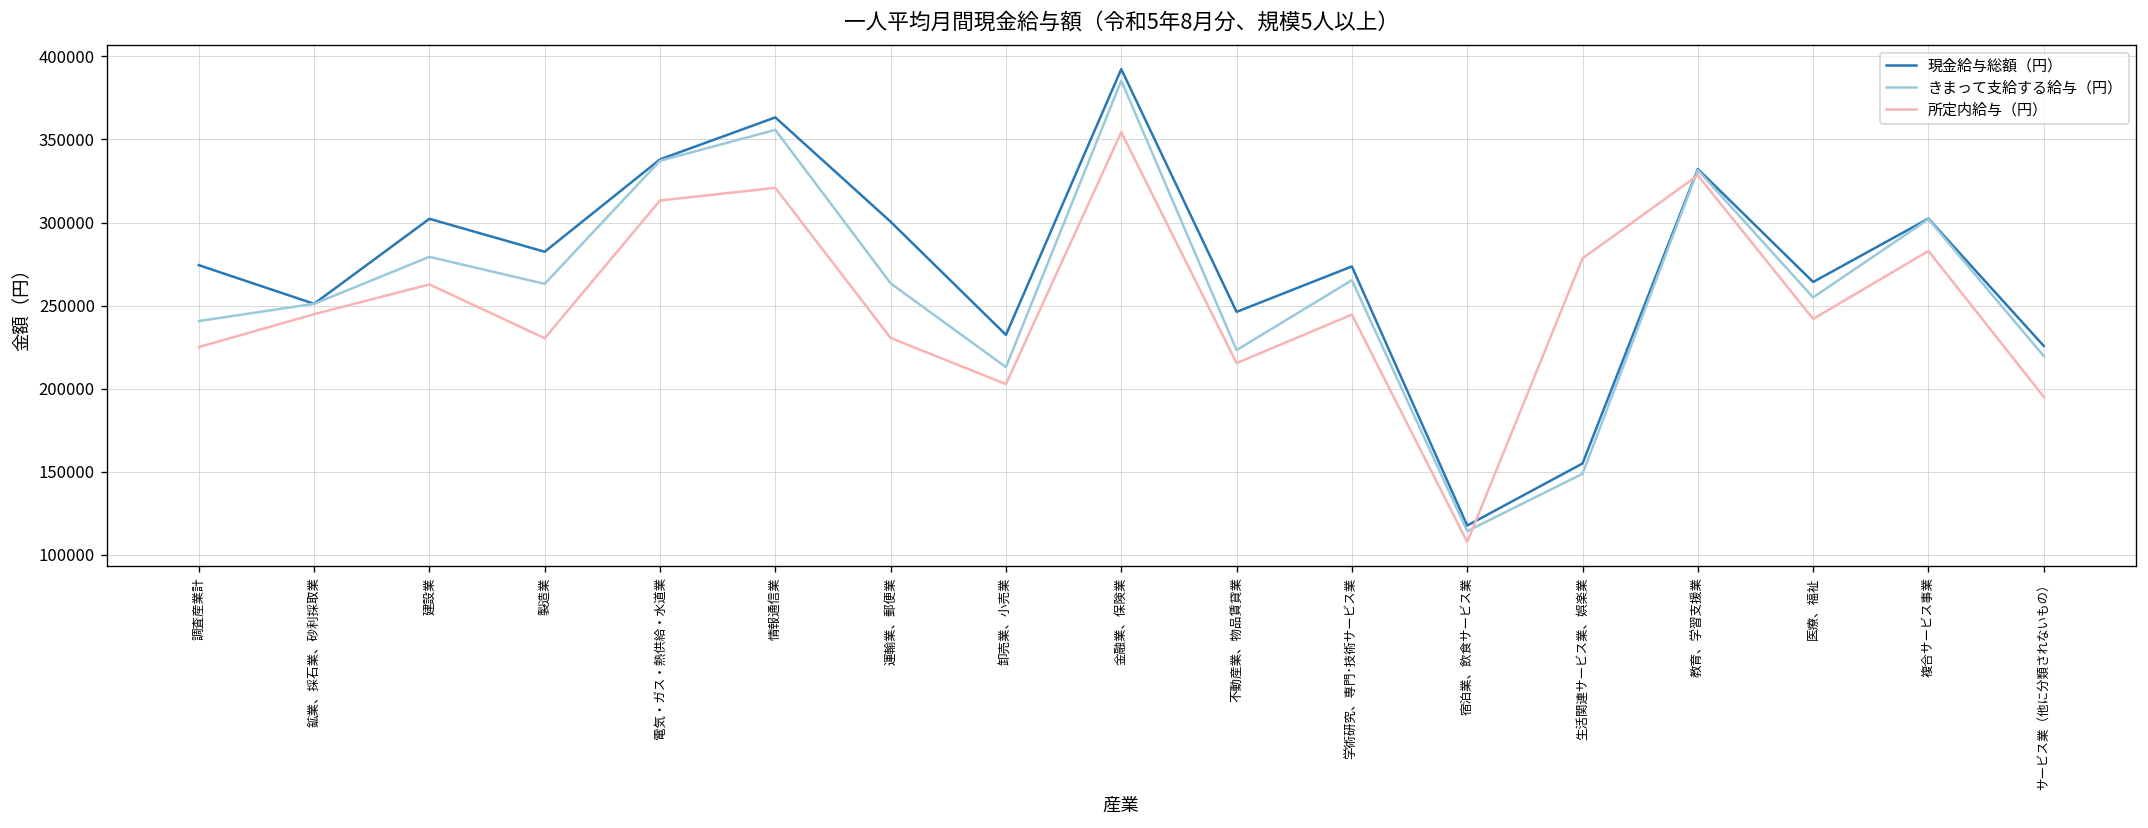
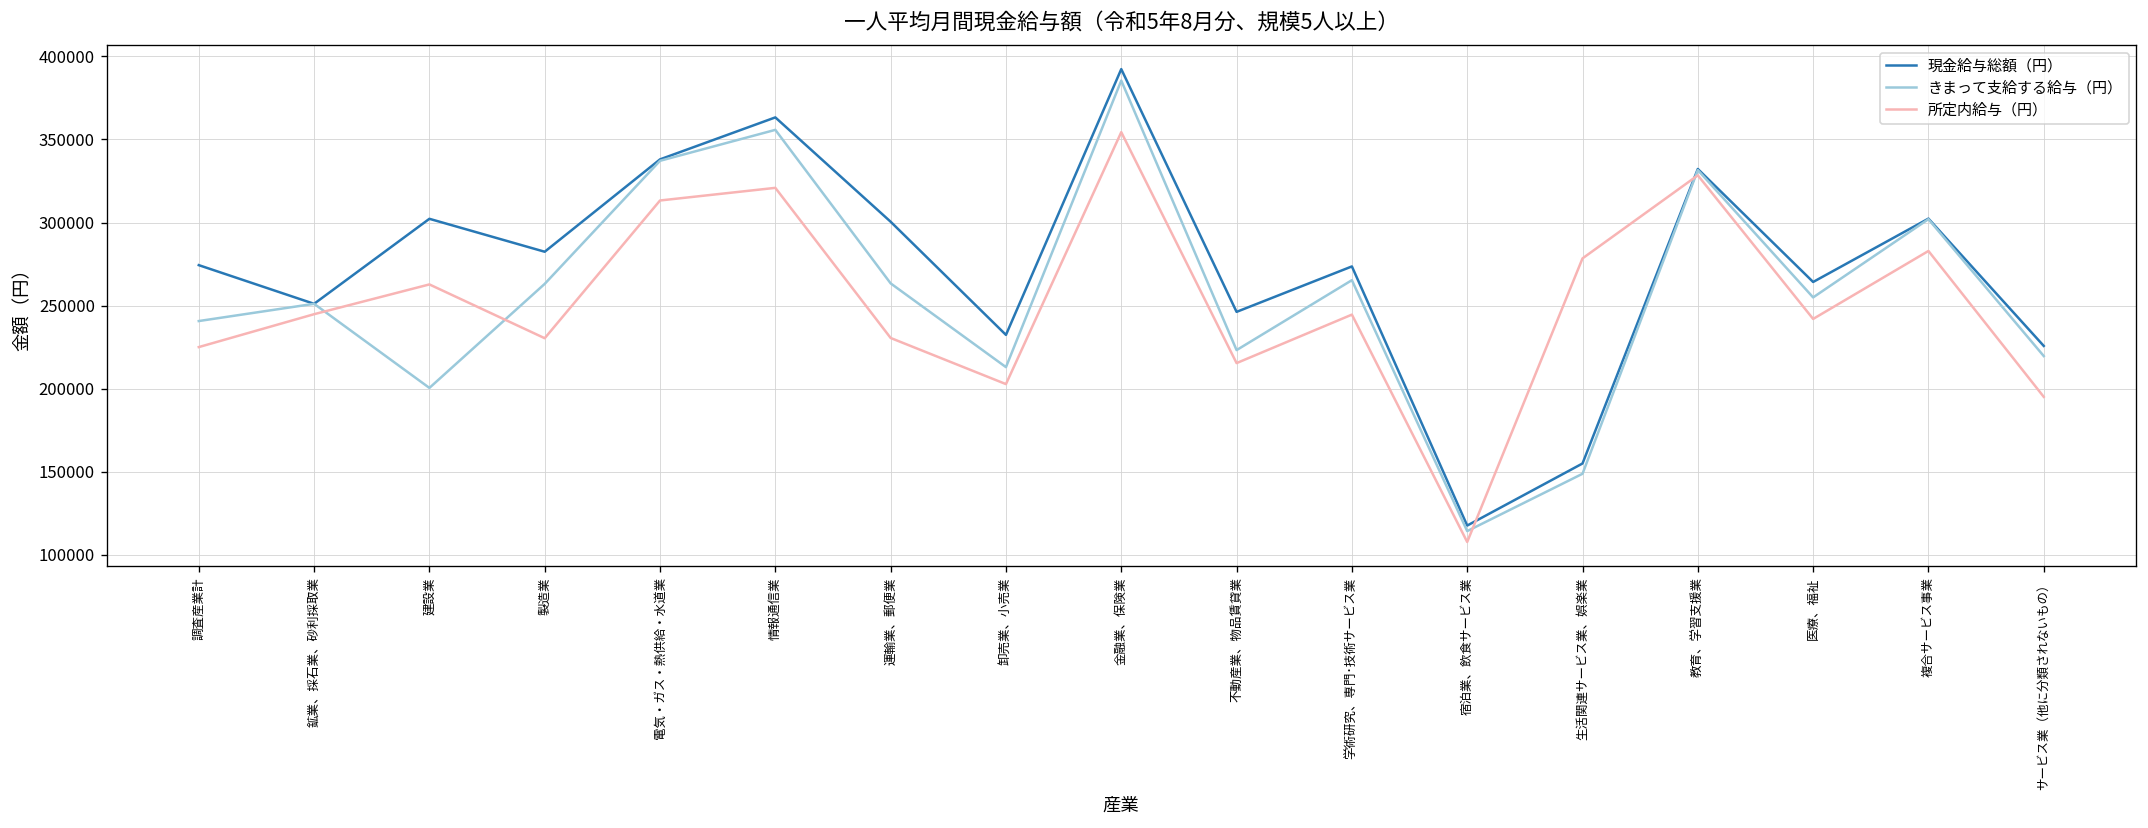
きまって支給する給与（円）, 建設業: 279000 -> 200000
